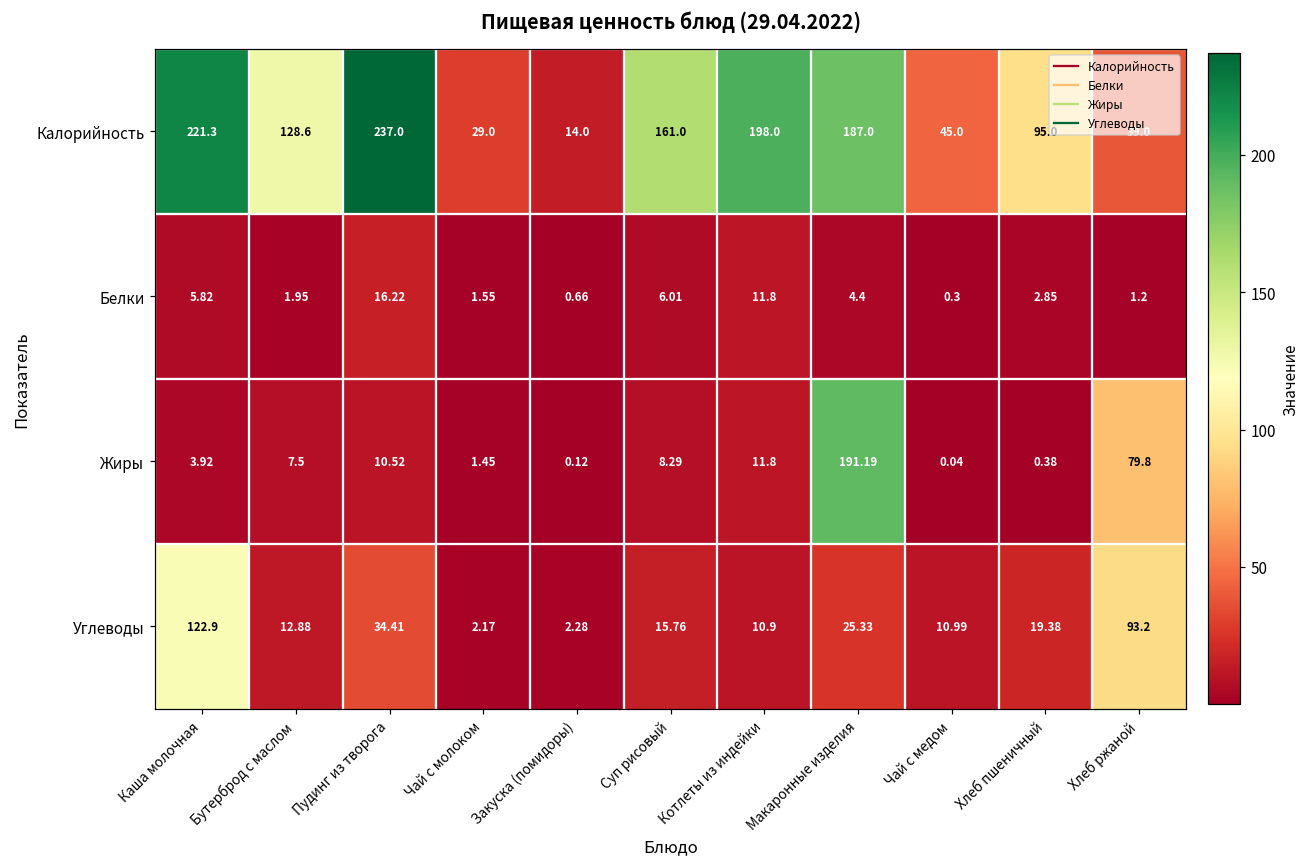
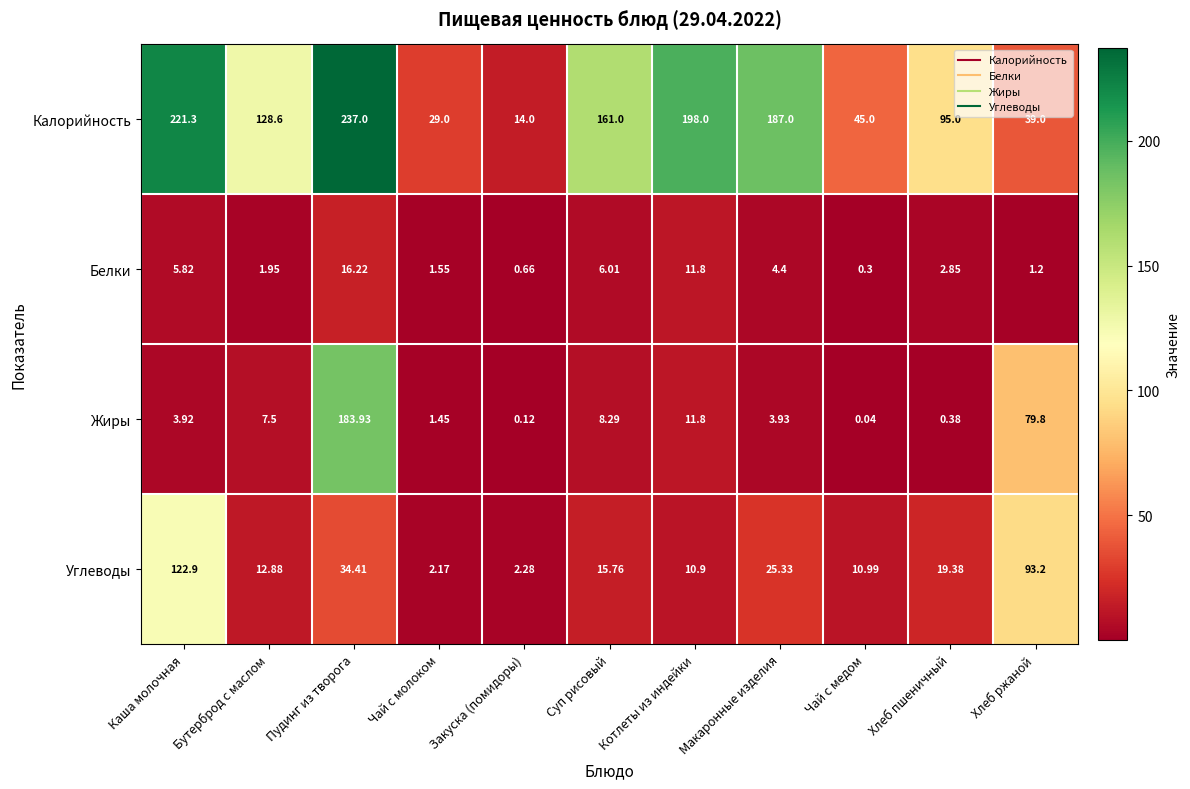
Жиры, Пудинг из творога: 10.52 -> 183.93
Жиры, Макаронные изделия: 191.19 -> 3.93
